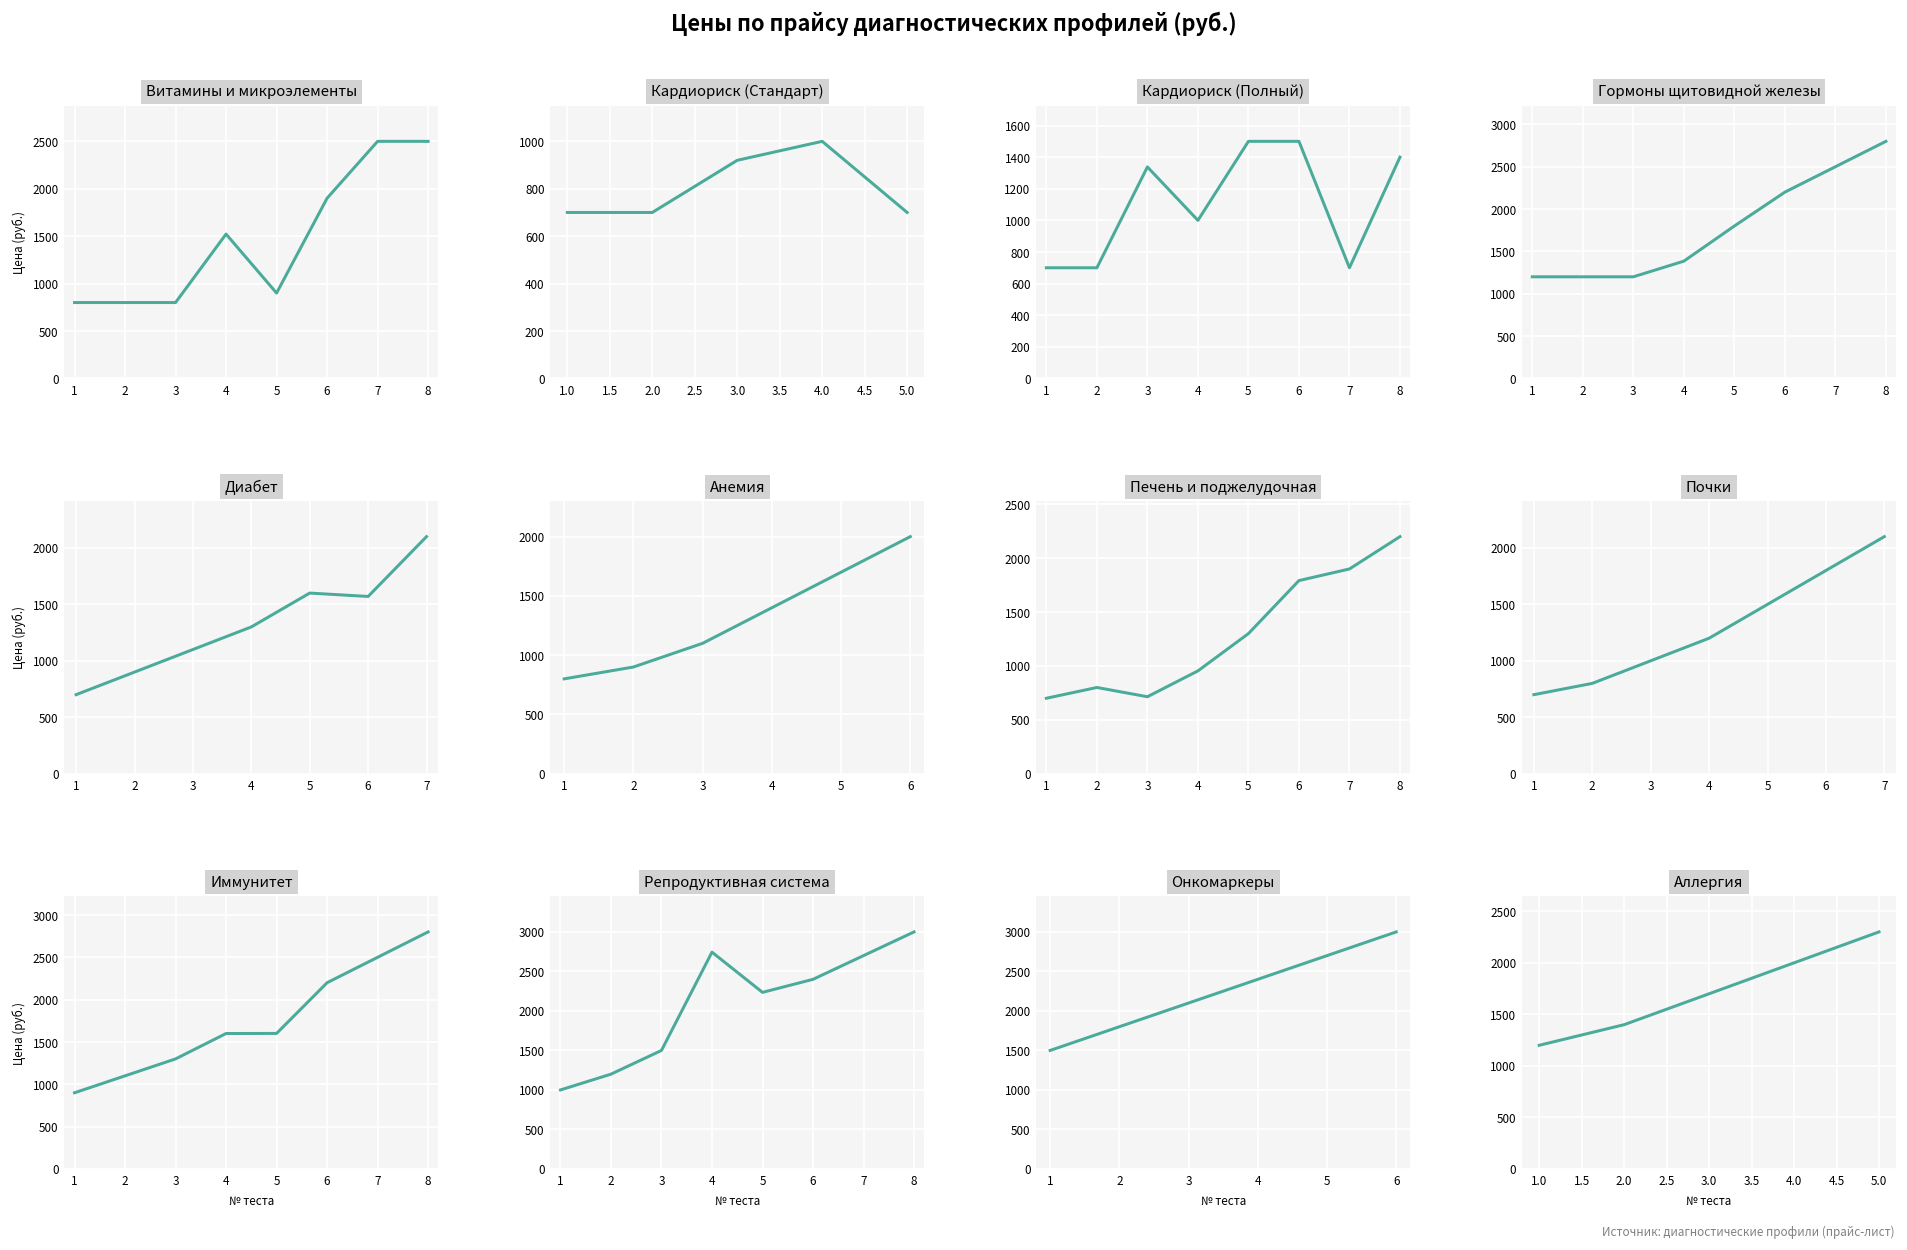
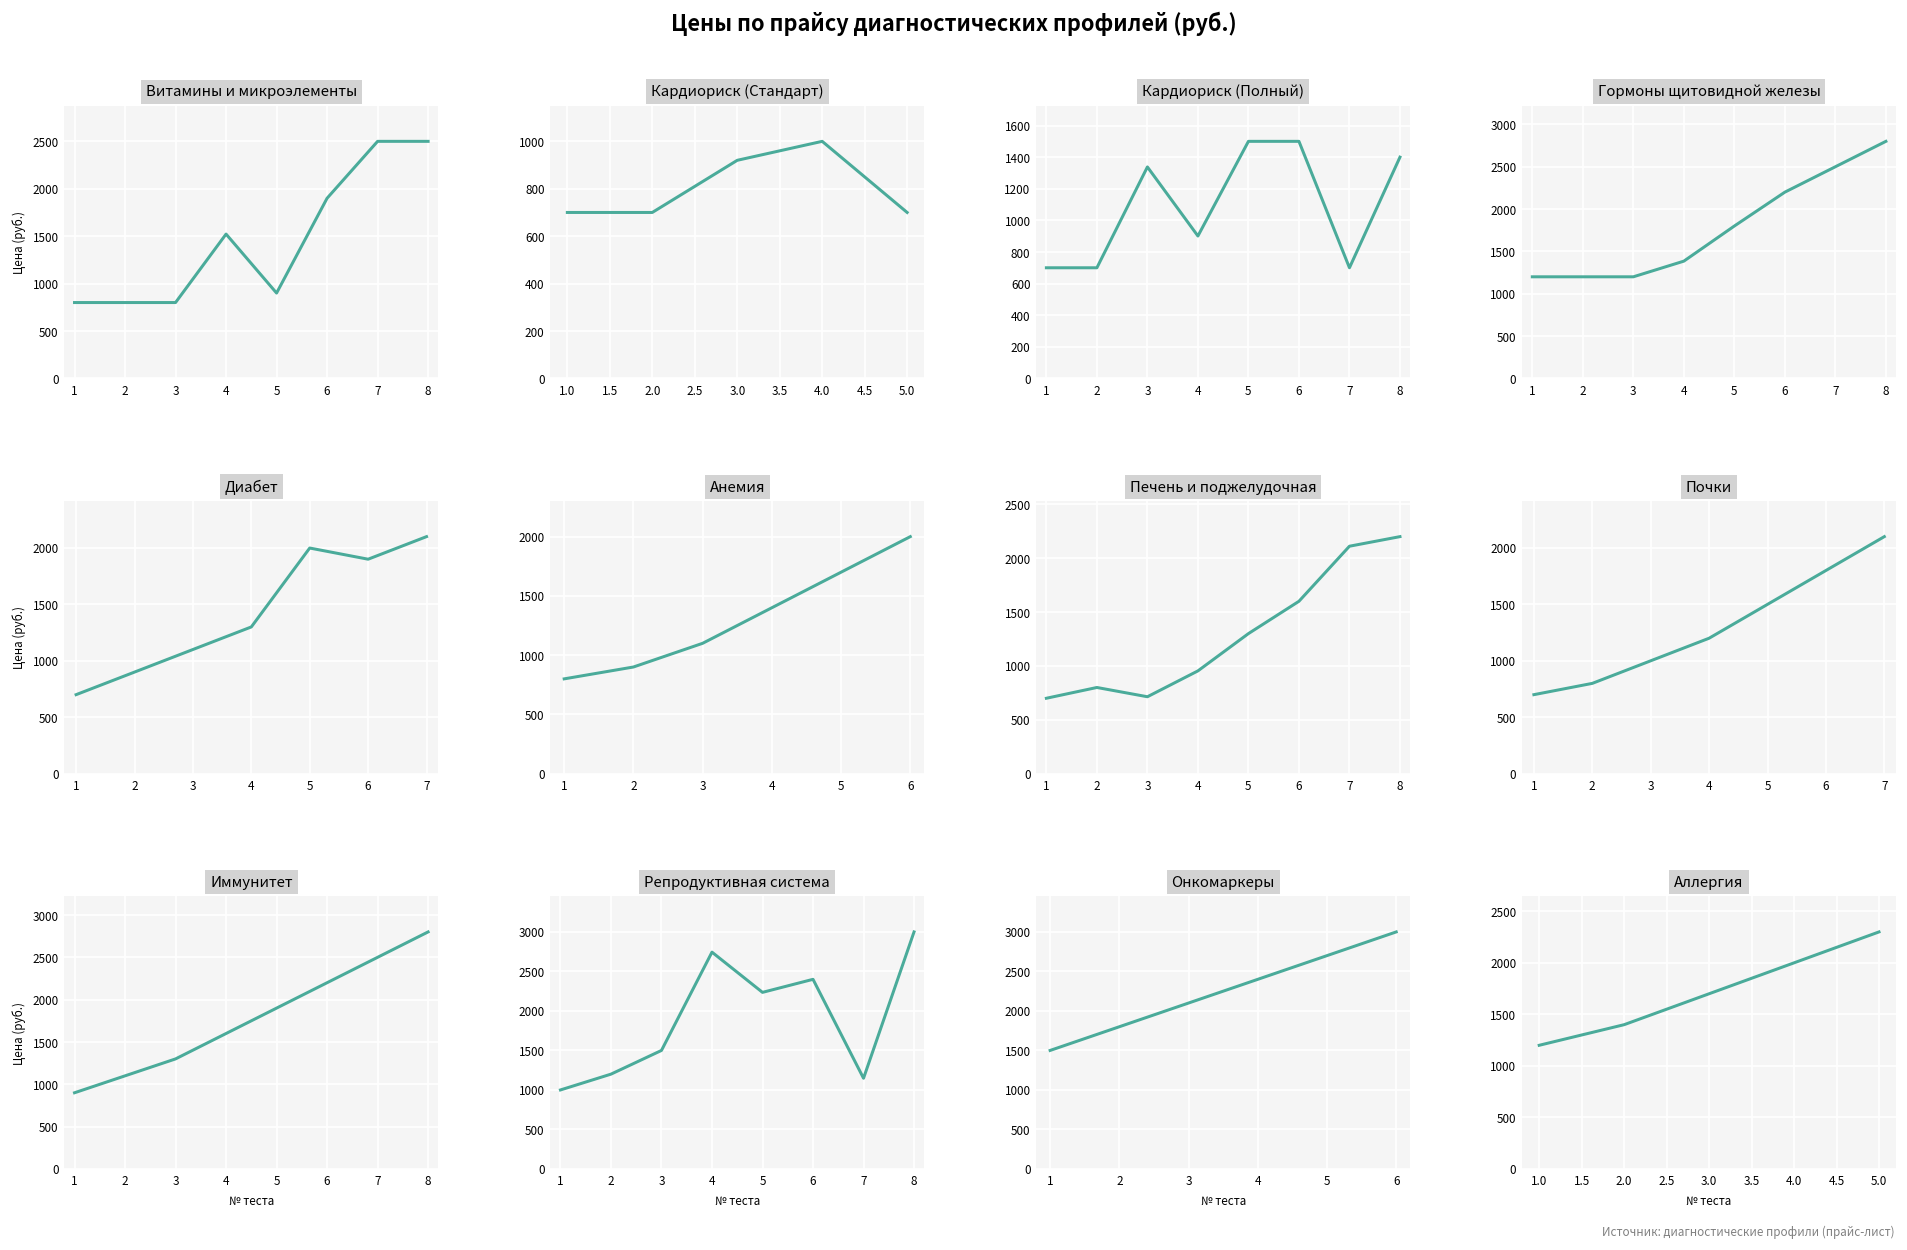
Кардиориск (Полный), 4: 1000 -> 900
Диабет, 5: 1600 -> 2000
Диабет, 6: 1600 -> 1900
Печень и поджелудочная, 6: 1800 -> 1600
Печень и поджелудочная, 7: 1900 -> 2100
Иммунитет, 5: 1600 -> 1900
Репродуктивная система, 7: 2700 -> 1100
